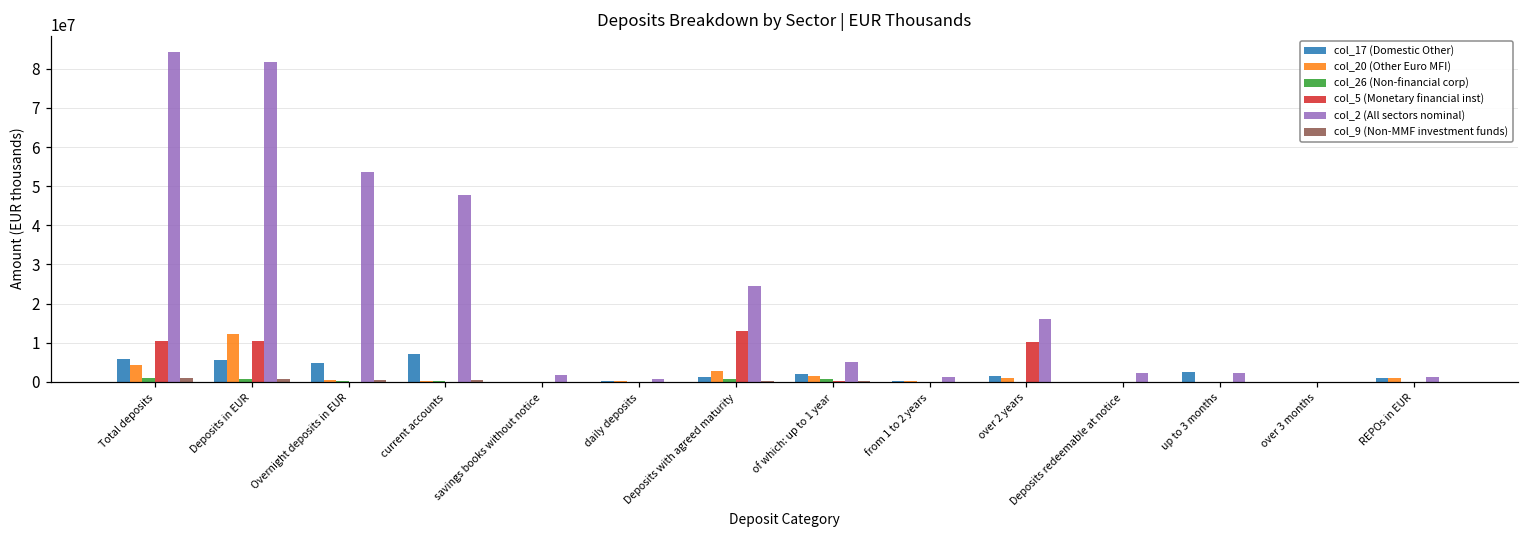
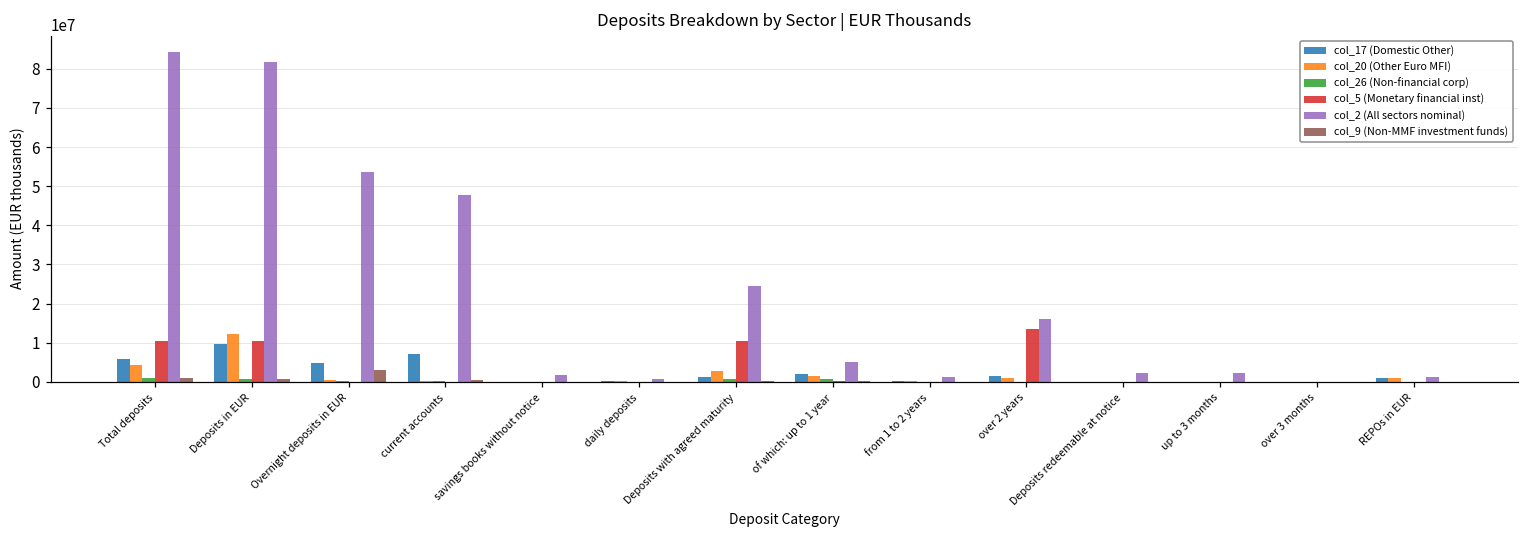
col_17 (Domestic Other), Deposits in EUR: 5000000 -> 10000000
col_9 (Non-MMF investment funds), Overnight deposits in EUR: 1000000 -> 3000000
col_5 (Monetary financial inst), Deposits with agreed maturity: 13000000 -> 10000000
col_5 (Monetary financial inst), over 2 years: 10000000 -> 14000000
col_17 (Domestic Other), up to 3 months: 2000000 -> 0
